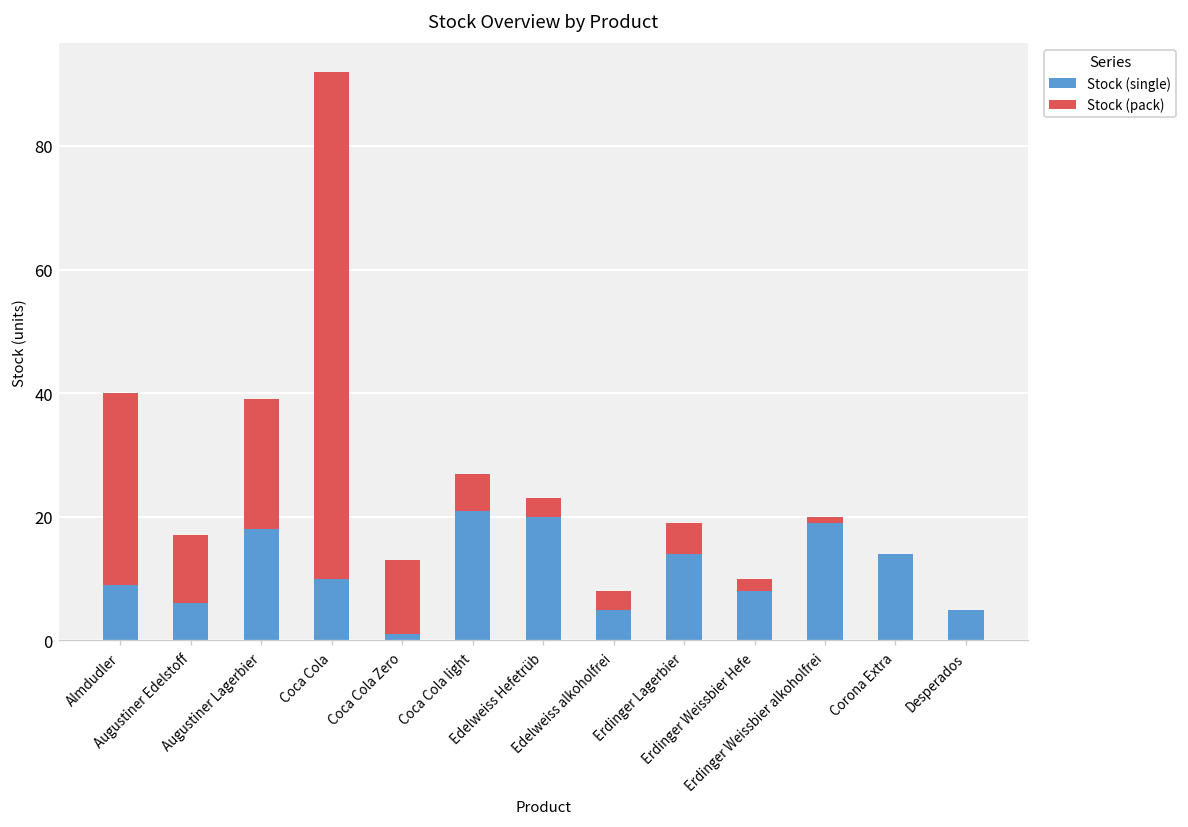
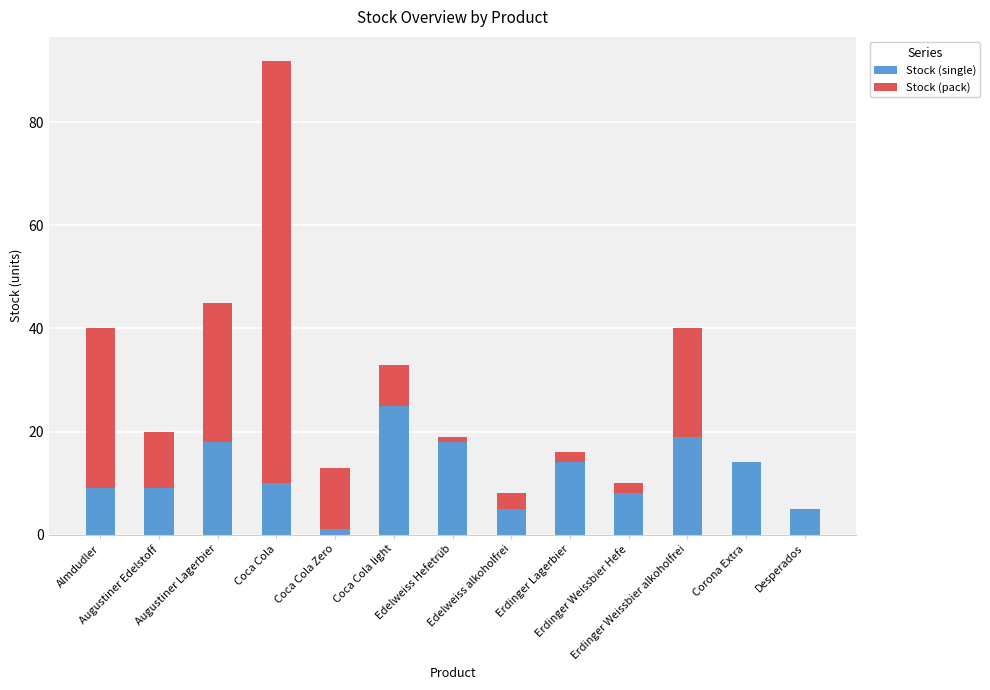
Stock (single), Augustiner Edelstoff: 6 -> 9
Stock (pack), Augustiner Lagerbier: 21 -> 27
Stock (single), Coca Cola light: 21 -> 25
Stock (pack), Coca Cola light: 6 -> 8
Stock (single), Edelweiss Hefetrüb: 20 -> 18
Stock (pack), Edelweiss Hefetrüb: 3 -> 1
Stock (pack), Erdinger Lagerbier: 5 -> 2
Stock (pack), Erdinger Weissbier alkoholfrei: 1 -> 21
